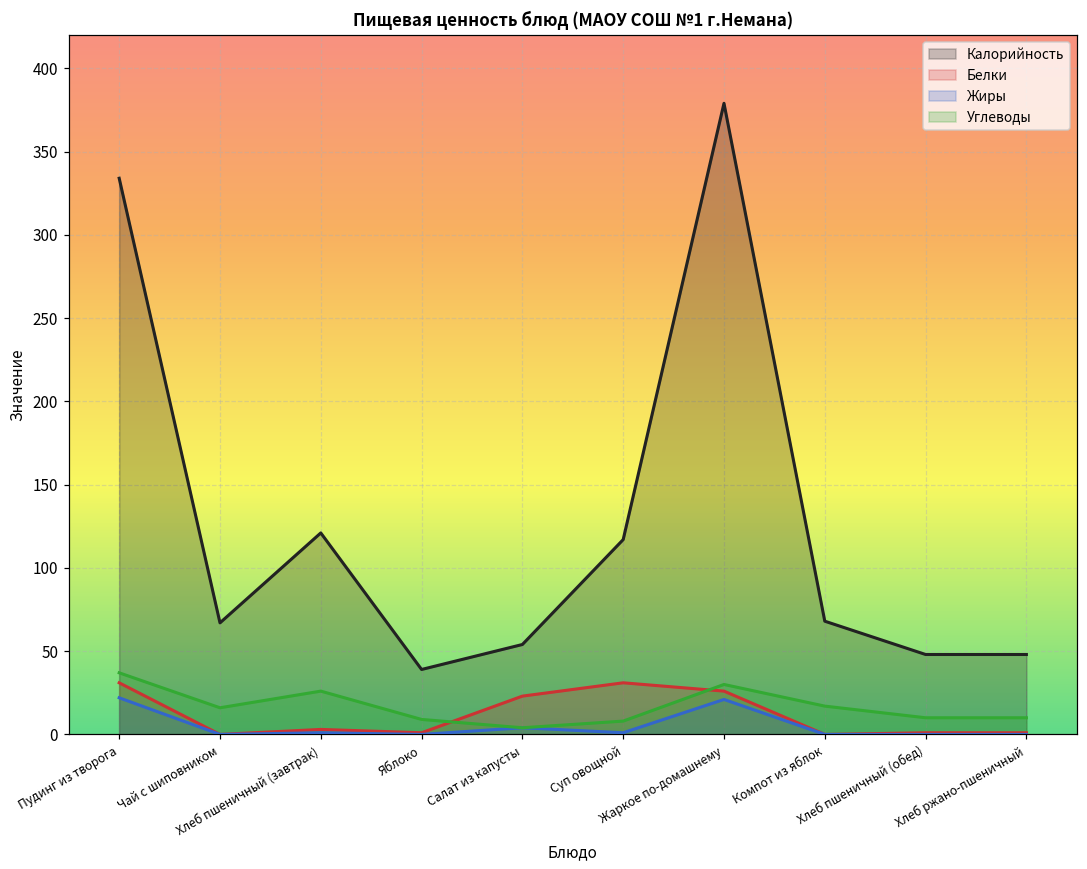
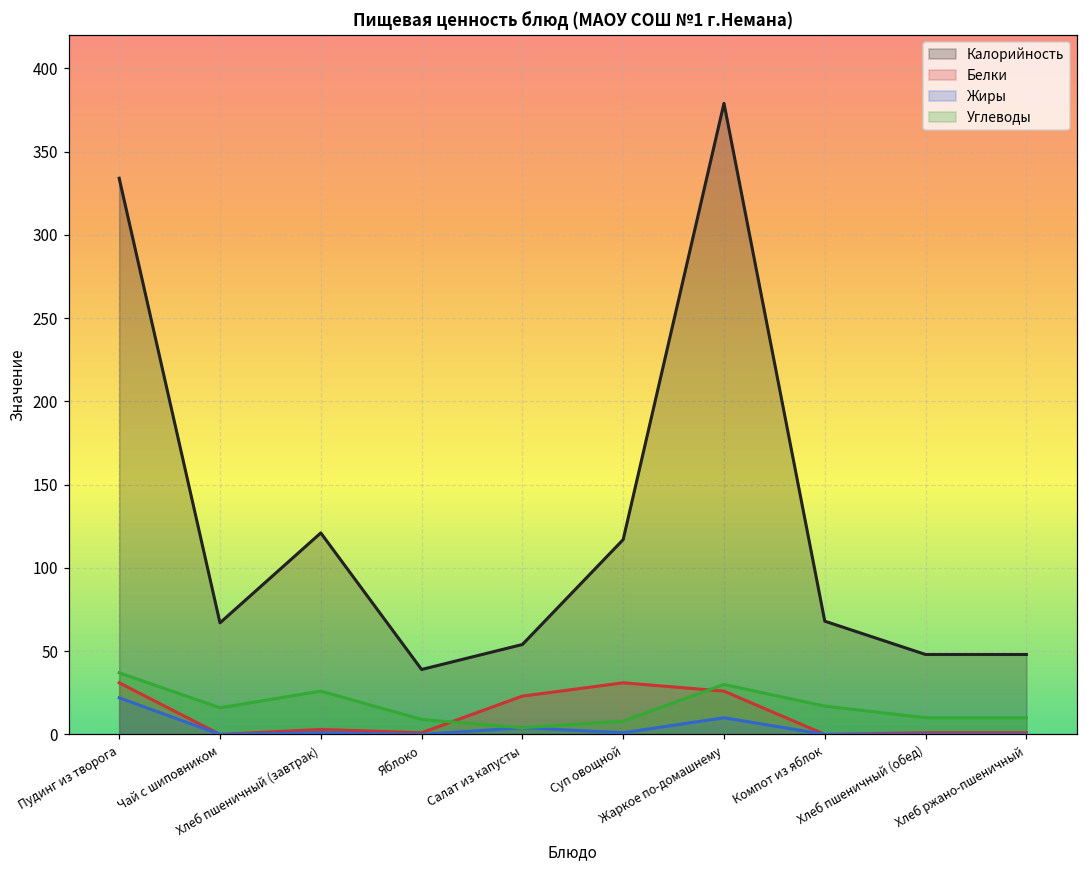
Жиры, Жаркое по-домашнему: 21 -> 10
